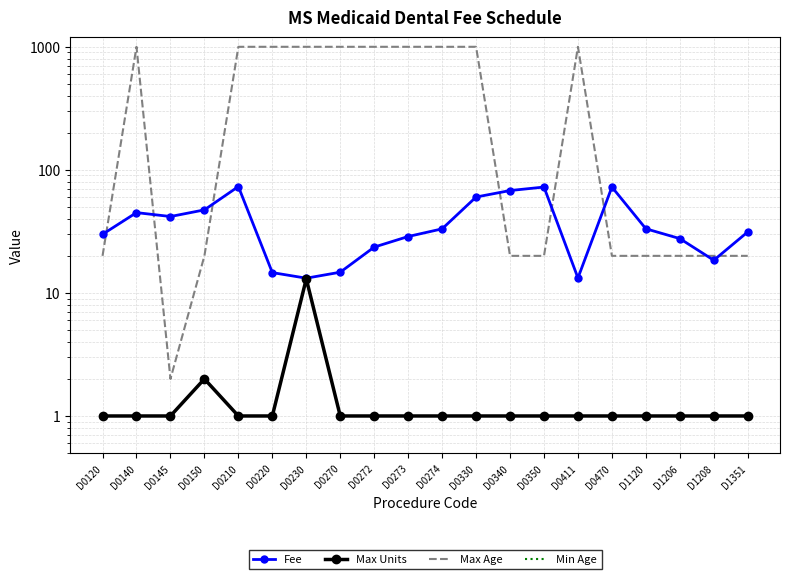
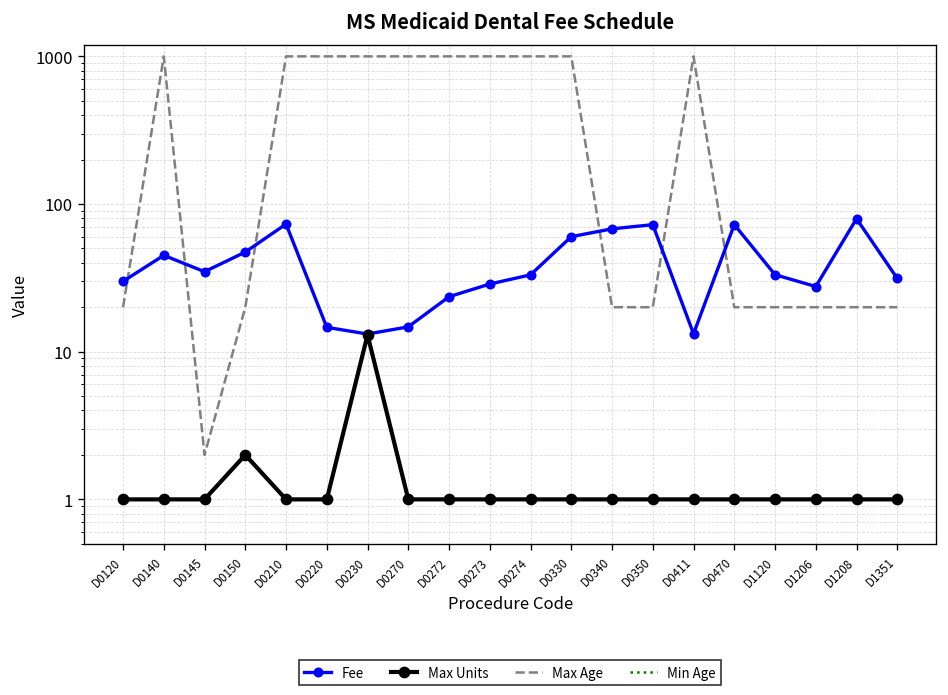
Fee, D0145: 42 -> 35
Fee, D1208: 18 -> 80
